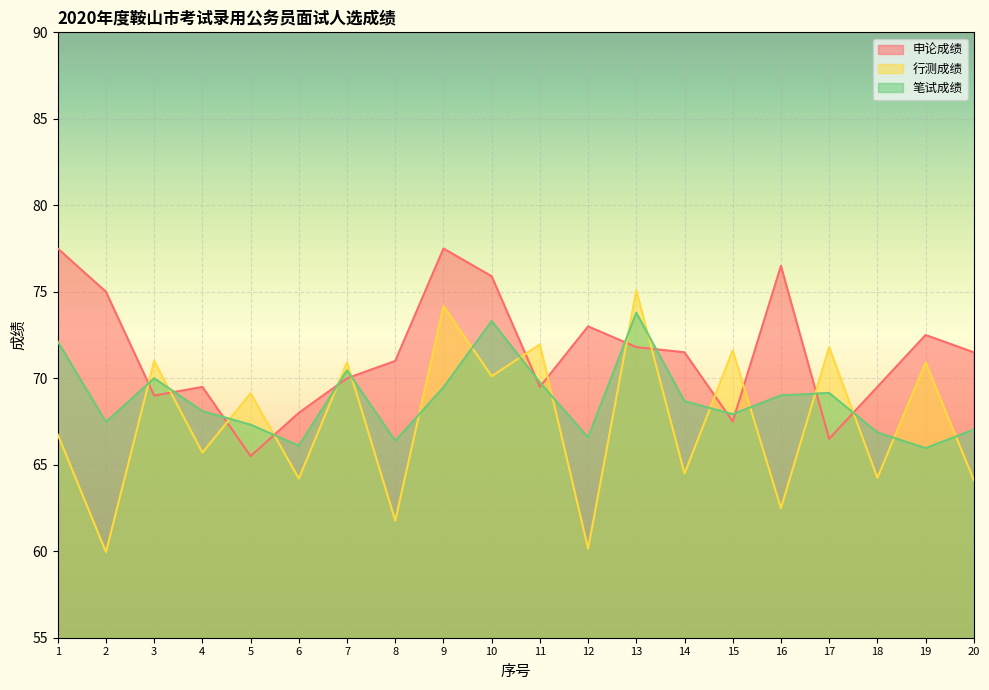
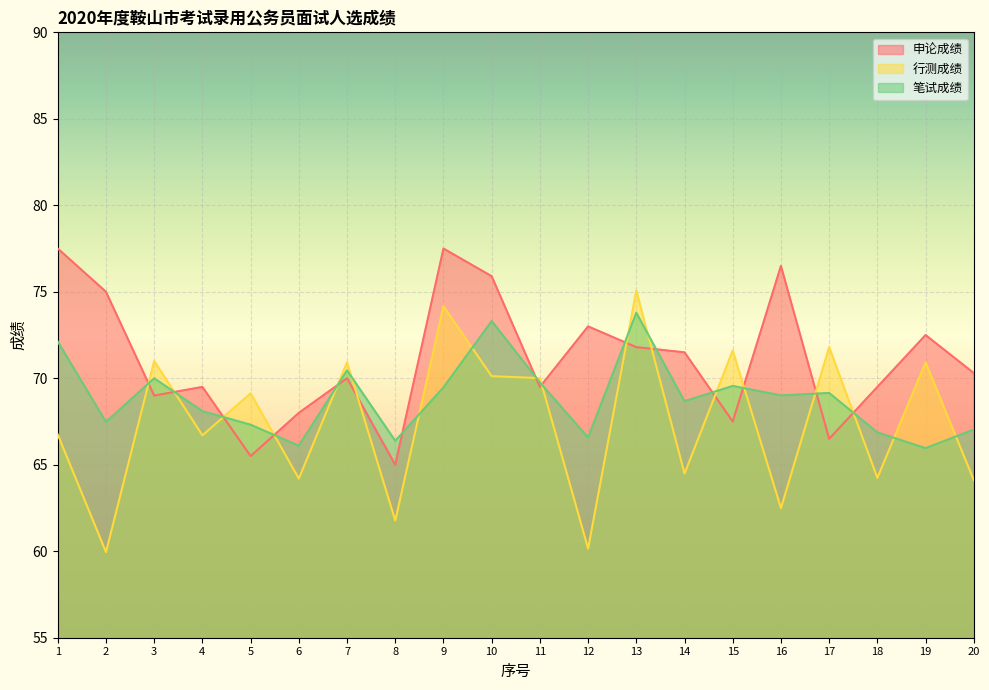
行测成绩, 4: 65.7 -> 66.7
申论成绩, 8: 71 -> 65
行测成绩, 11: 72.0 -> 70.0
笔试成绩, 15: 67.9 -> 69.6
申论成绩, 20: 71.5 -> 70.3
